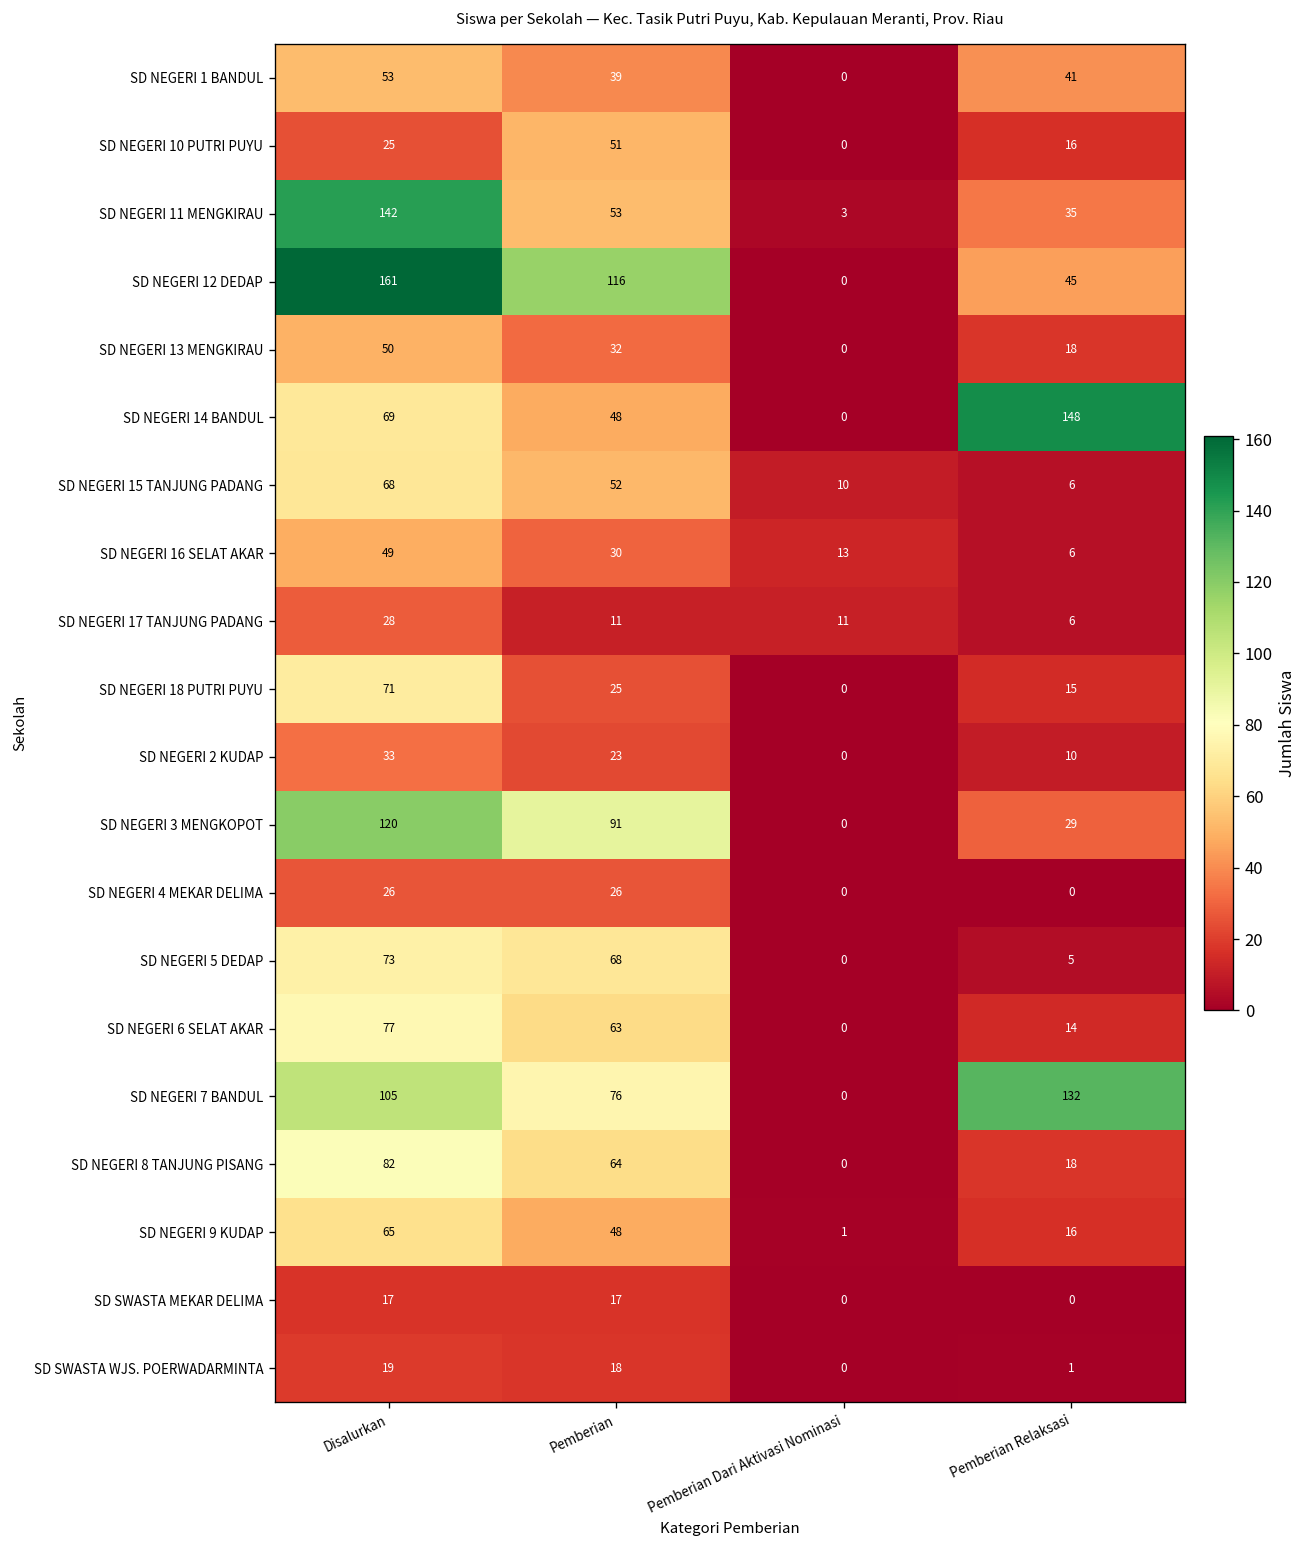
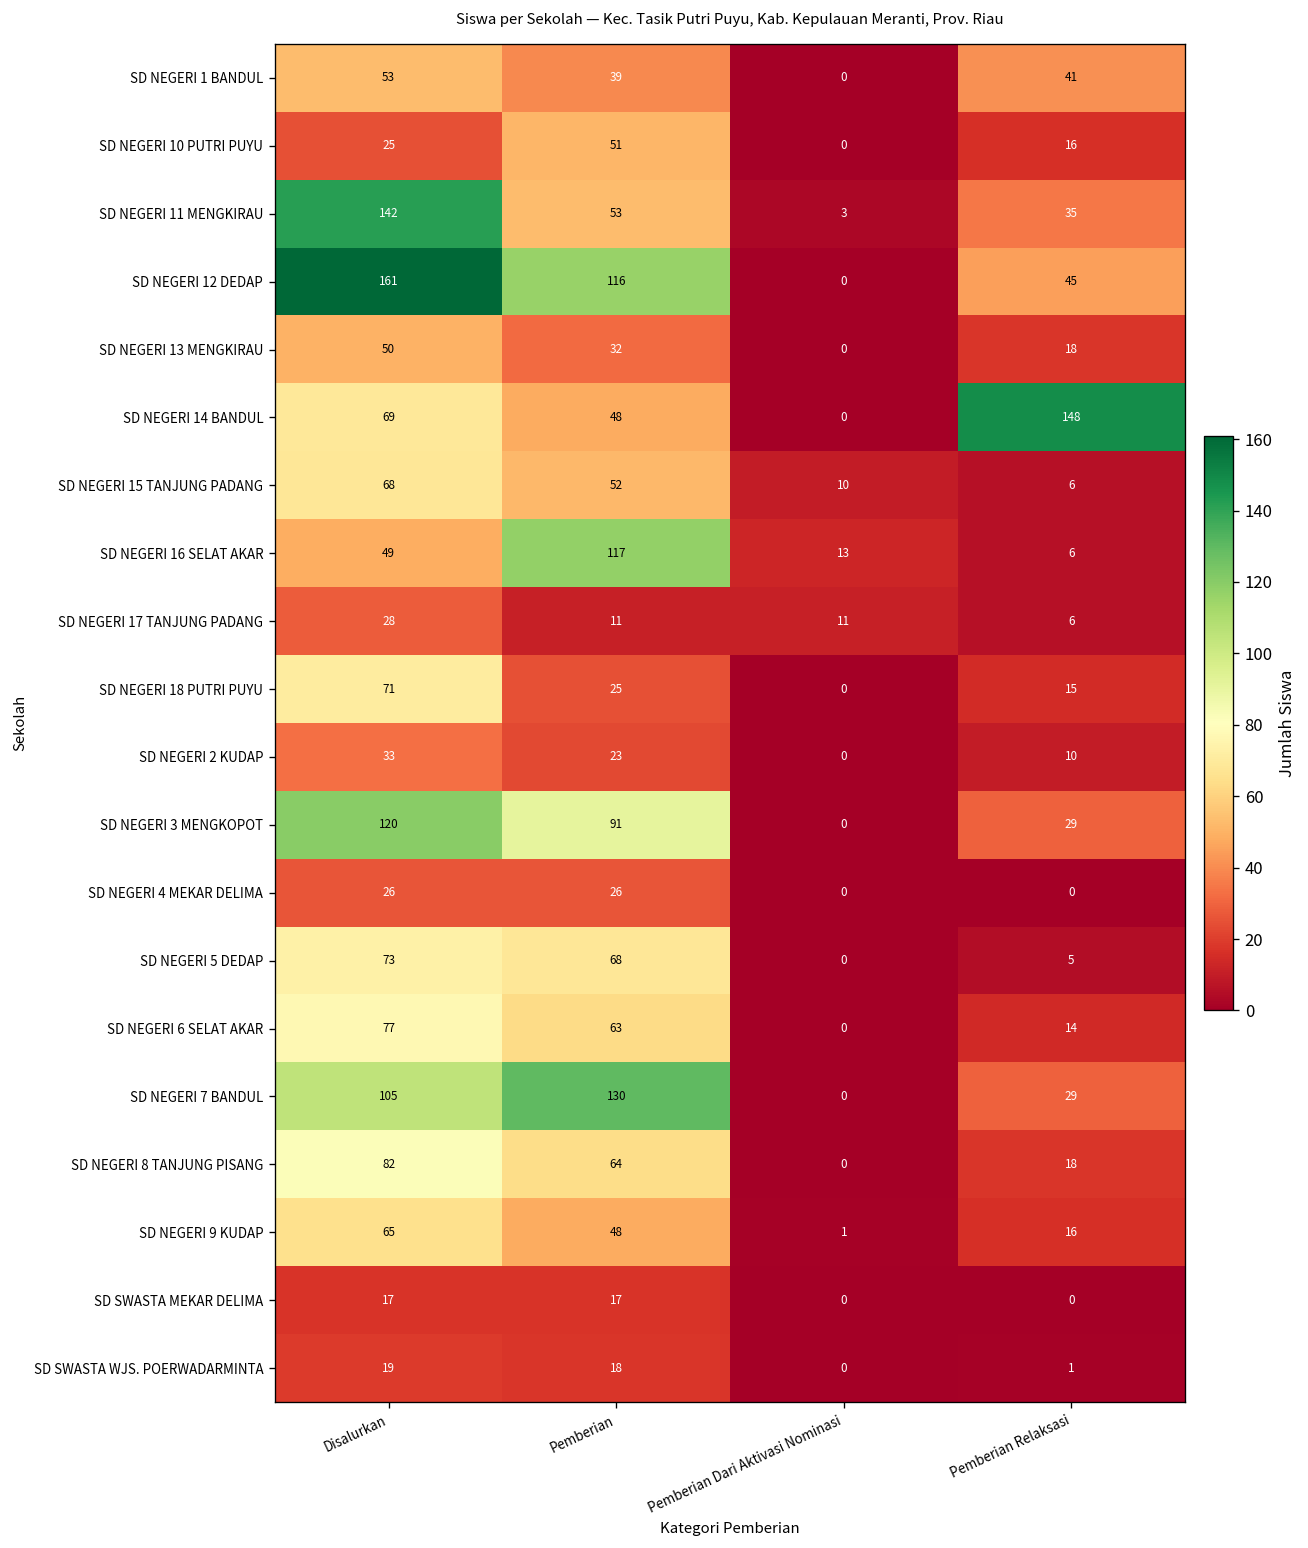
SD NEGERI 16 SELAT AKAR, Pemberian: 30 -> 117
SD NEGERI 7 BANDUL, Pemberian: 76 -> 130
SD NEGERI 7 BANDUL, Pemberian Relaksasi: 132 -> 29
